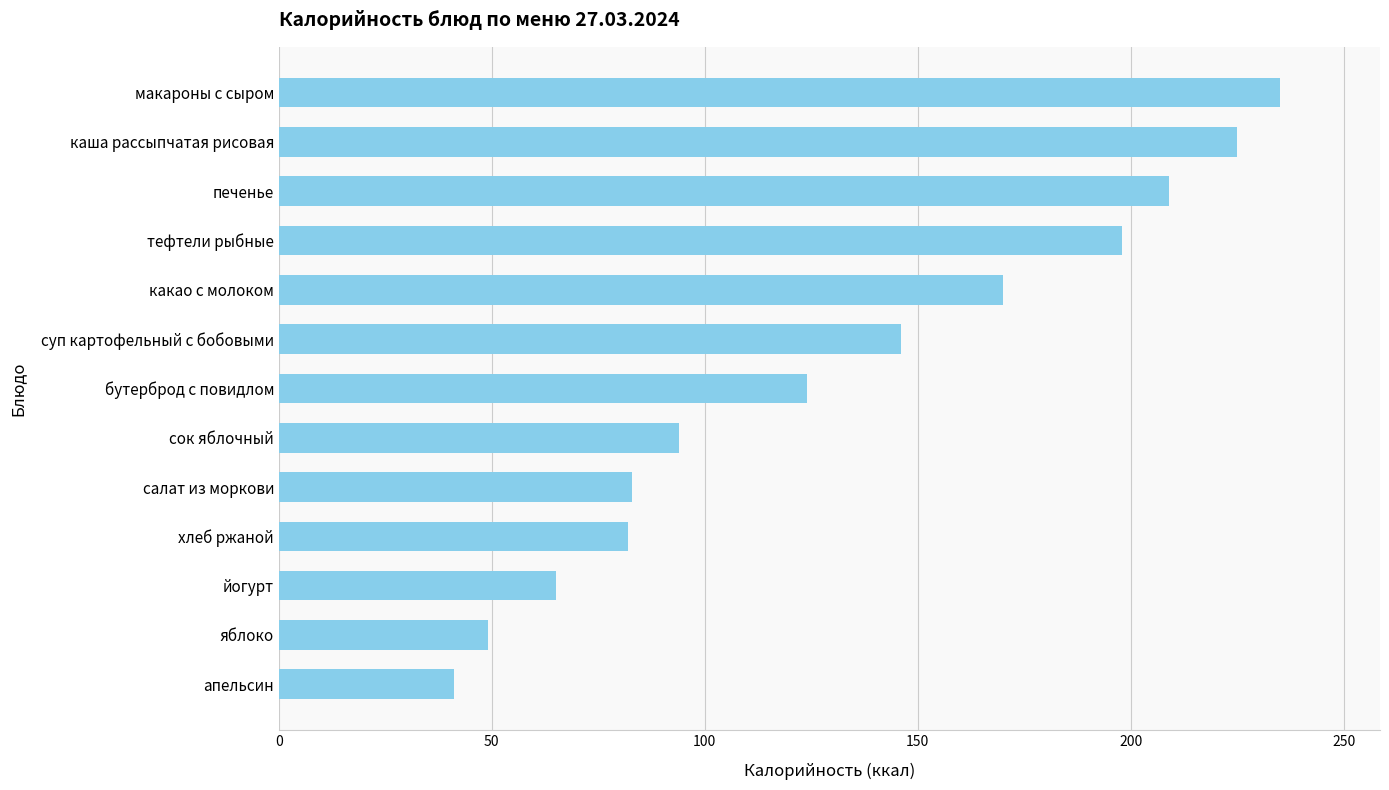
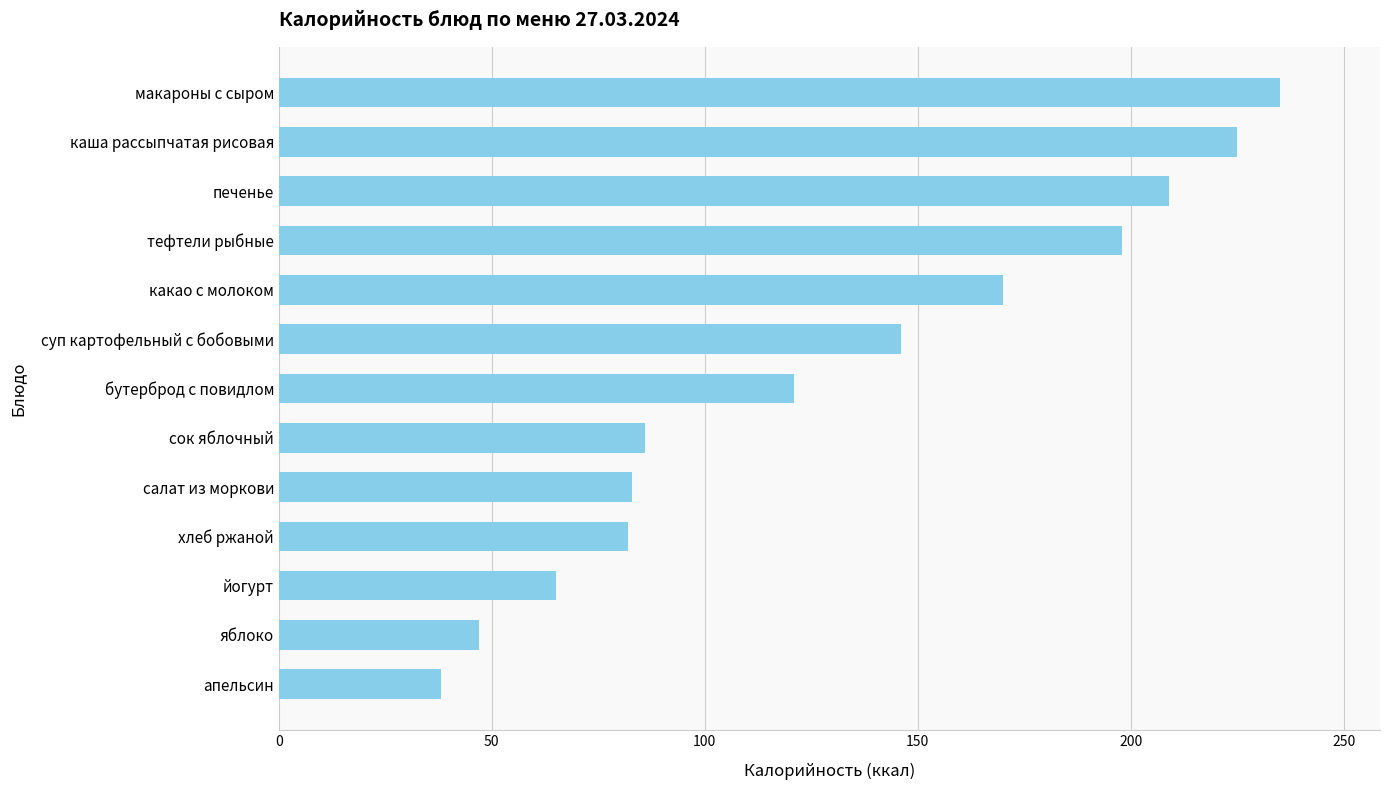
бутерброд с повидлом: 124 -> 121
сок яблочный: 94 -> 86
яблоко: 49 -> 47
апельсин: 41 -> 38
